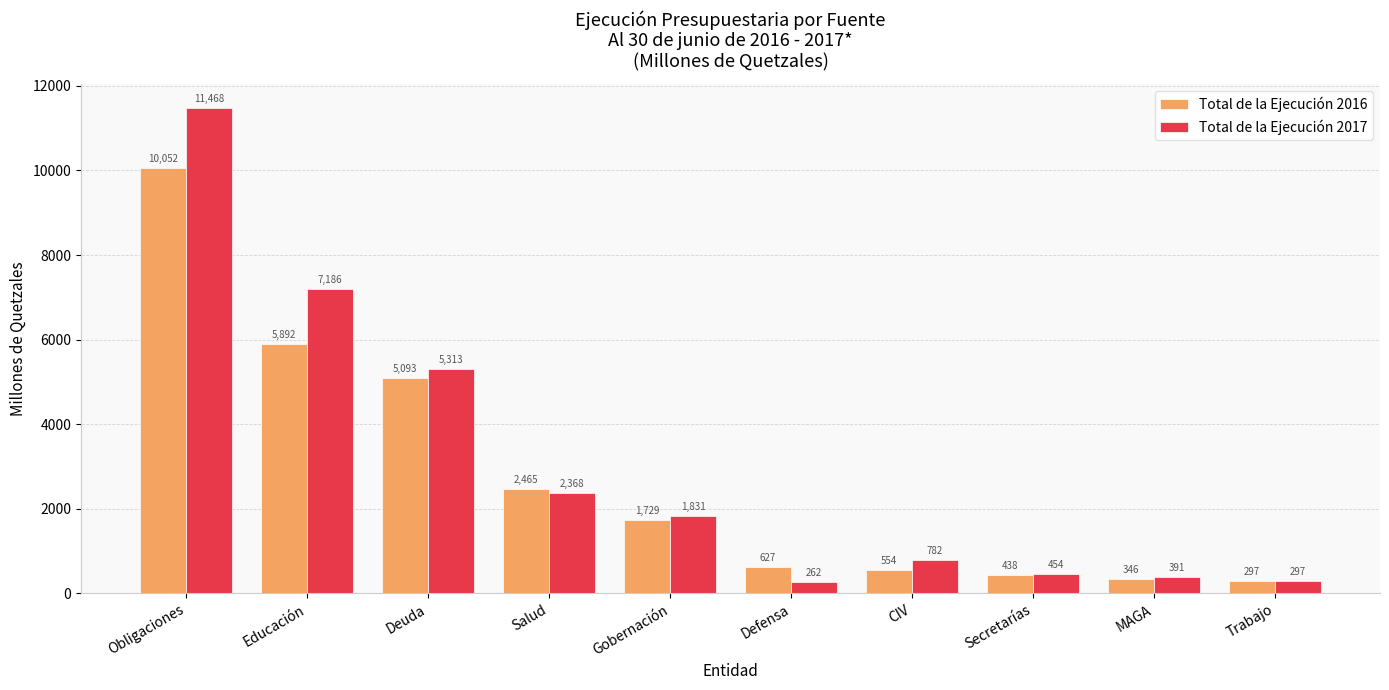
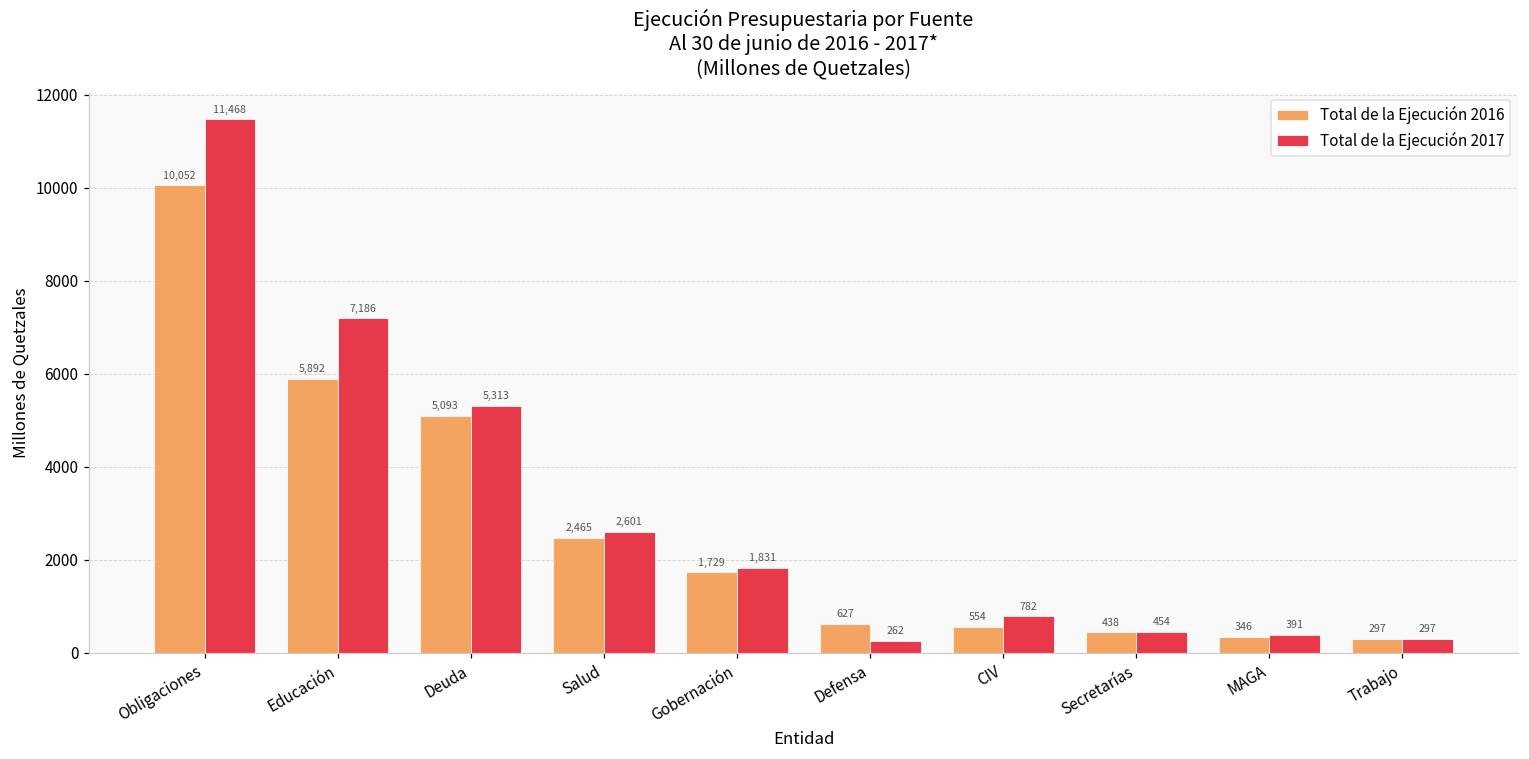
Total de la Ejecución 2017, Salud: 2,368 -> 2,601
